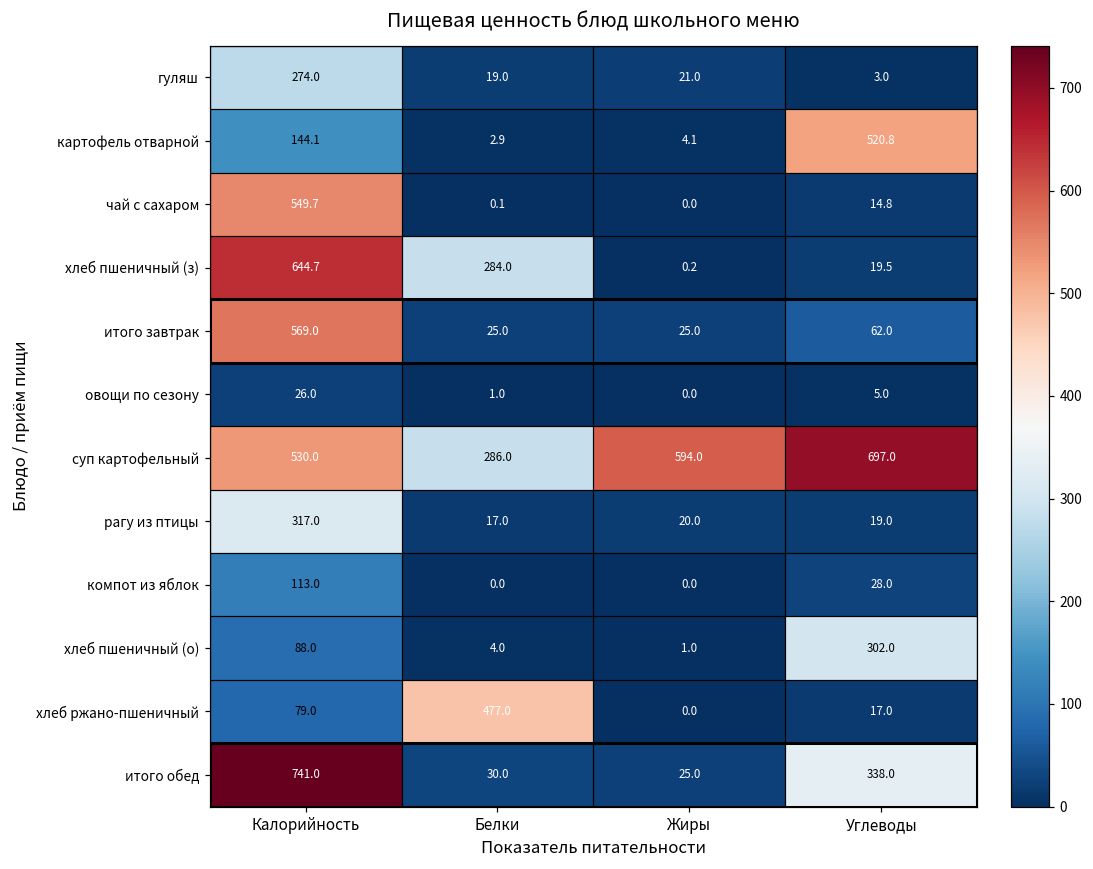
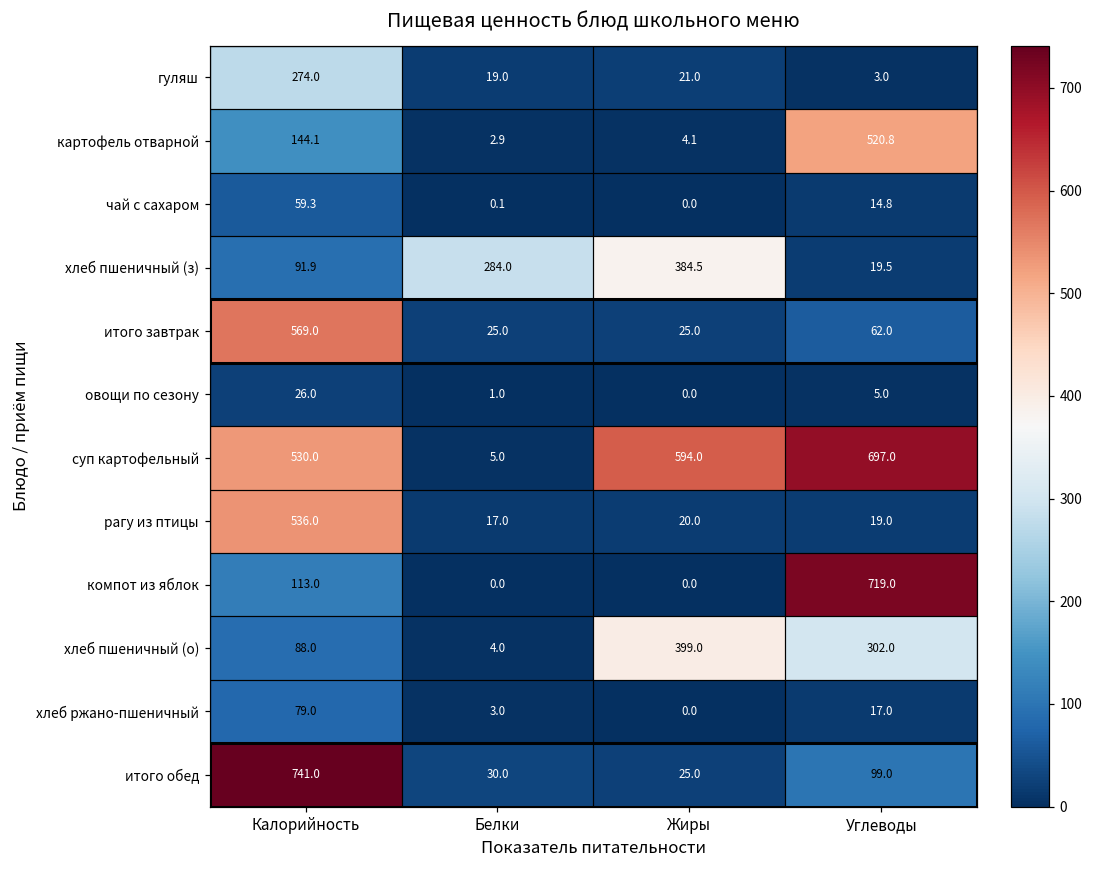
чай с сахаром, Калорийность: 549.7 -> 59.3
хлеб пшеничный (з), Калорийность: 644.7 -> 91.9
хлеб пшеничный (з), Жиры: 0.2 -> 384.5
суп картофельный, Белки: 286.0 -> 5.0
рагу из птицы, Калорийность: 317.0 -> 536.0
компот из яблок, Углеводы: 28.0 -> 719.0
хлеб пшеничный (о), Жиры: 1.0 -> 399.0
хлеб ржано-пшеничный, Белки: 477.0 -> 3.0
итого обед, Углеводы: 338.0 -> 99.0
